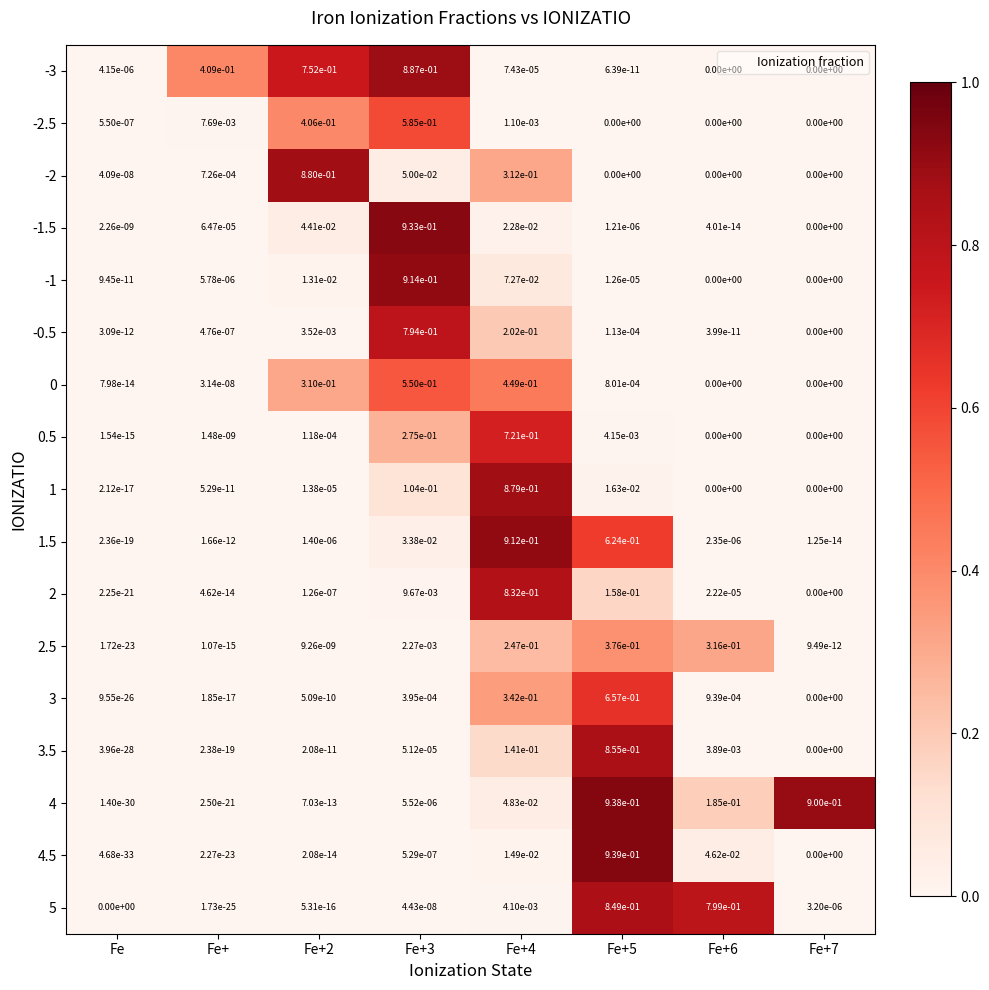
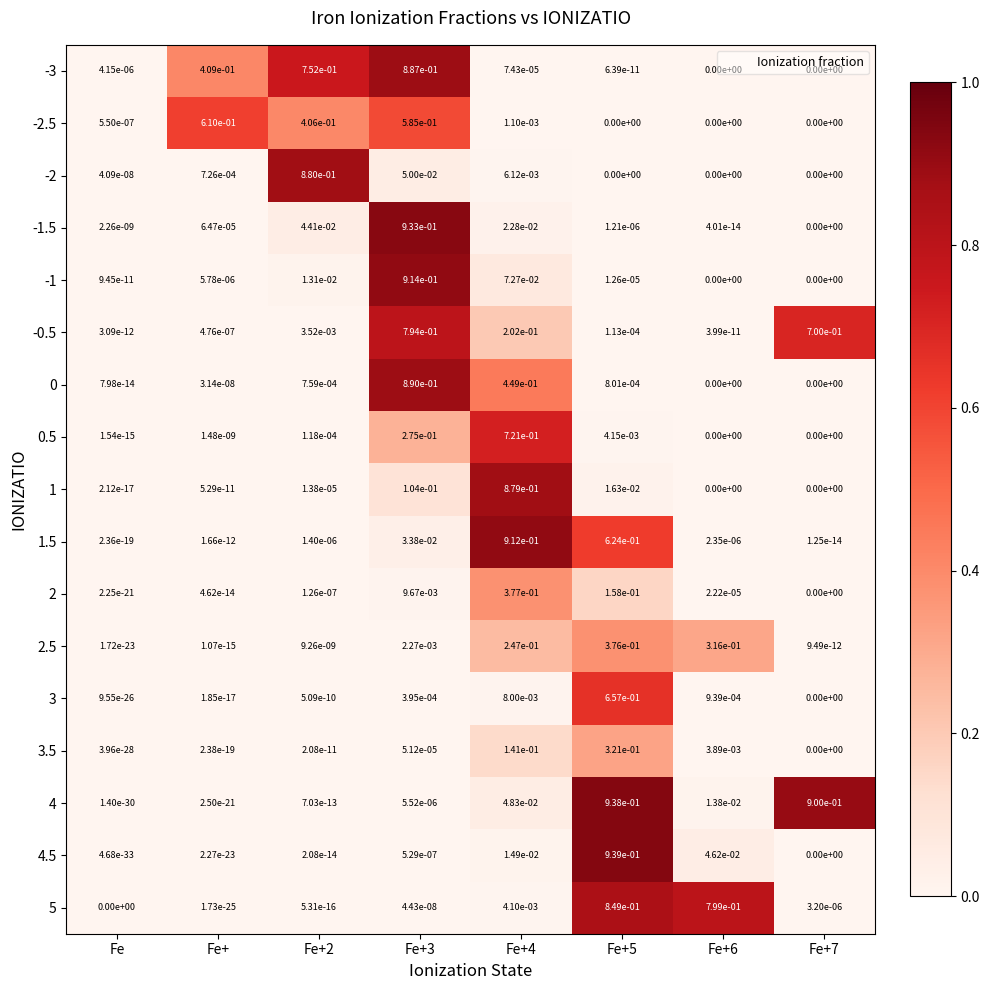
-2.5, Fe+: 7.69e-03 -> 6.10e-01
-2, Fe+4: 3.12e-01 -> 6.12e-03
-0.5, Fe+7: 0.00e+00 -> 7.00e-01
0, Fe+2: 3.10e-01 -> 7.59e-04
0, Fe+3: 5.50e-01 -> 8.90e-01
2, Fe+4: 8.32e-01 -> 3.77e-01
3, Fe+4: 3.42e-01 -> 8.00e-03
3.5, Fe+5: 8.55e-01 -> 3.21e-01
4, Fe+6: 1.85e-01 -> 1.38e-02
